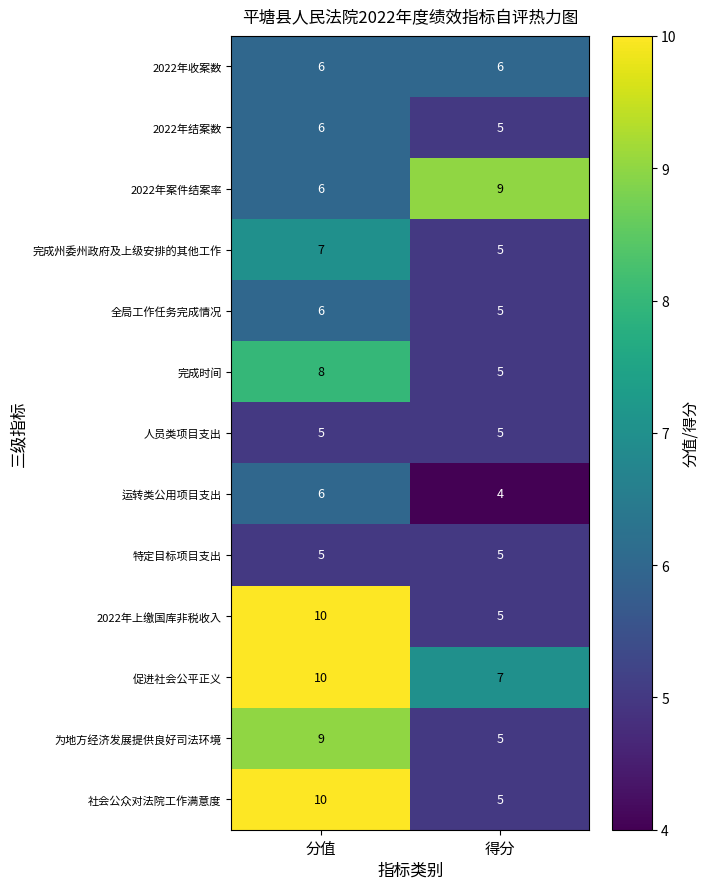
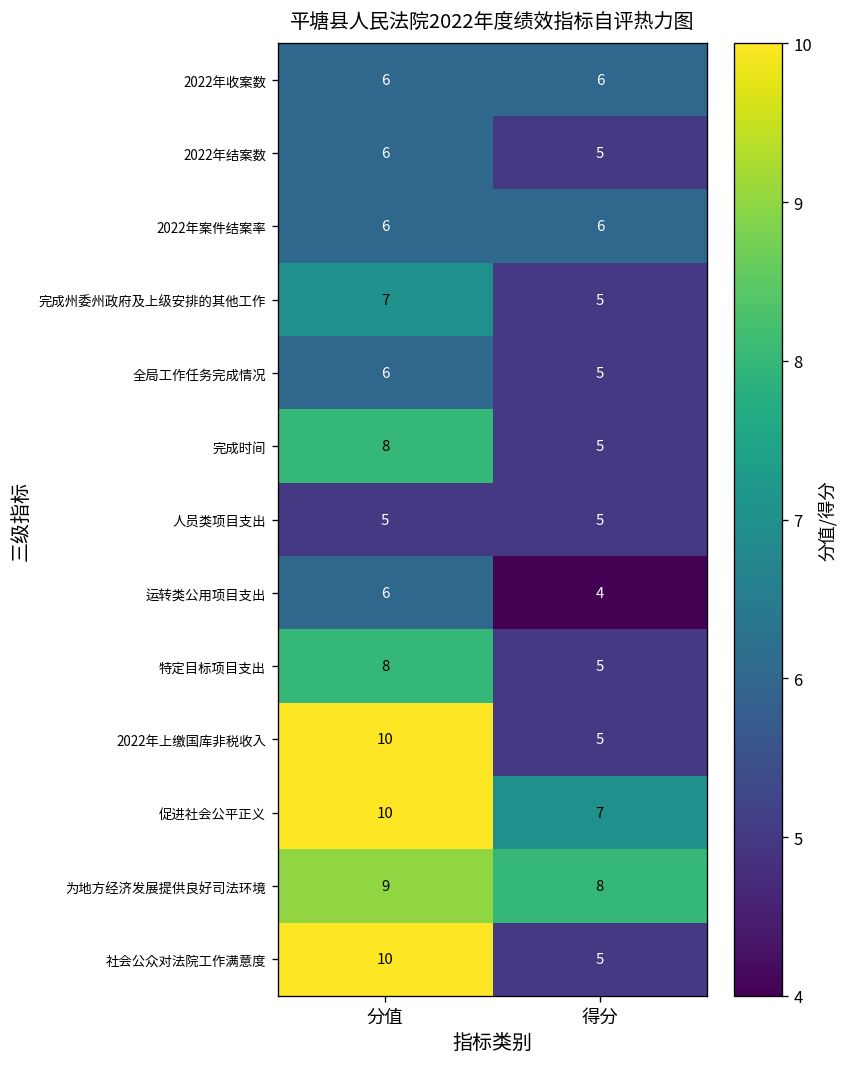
2022年案件结案率, 得分: 9 -> 6
特定目标项目支出, 分值: 5 -> 8
为地方经济发展提供良好司法环境, 得分: 5 -> 8
